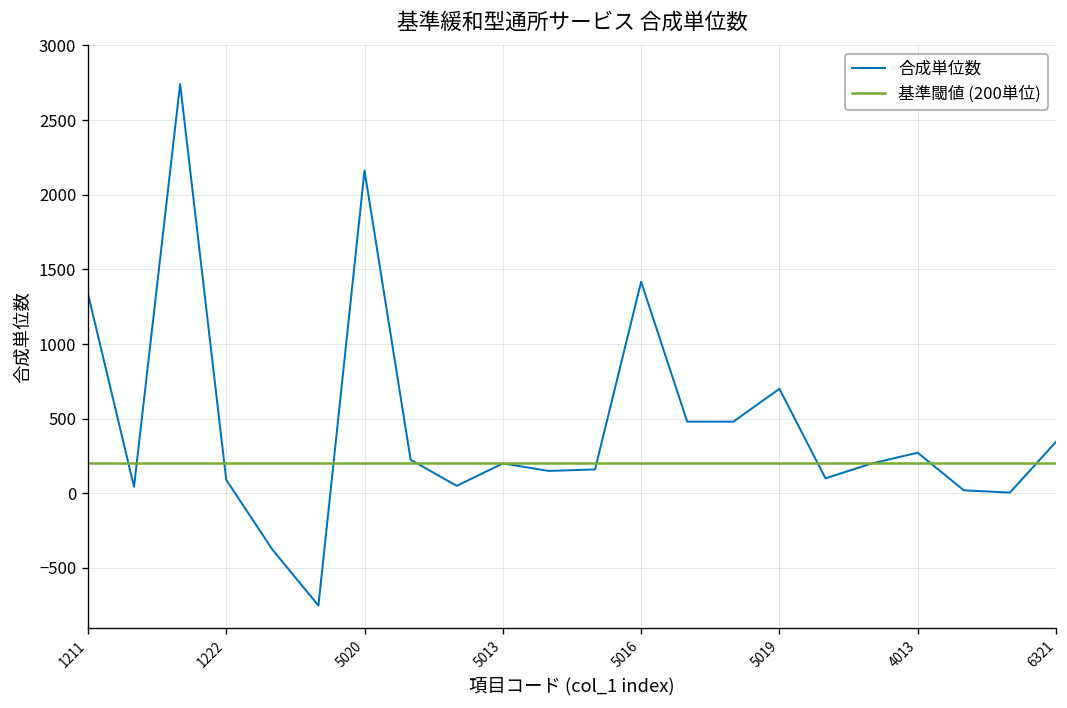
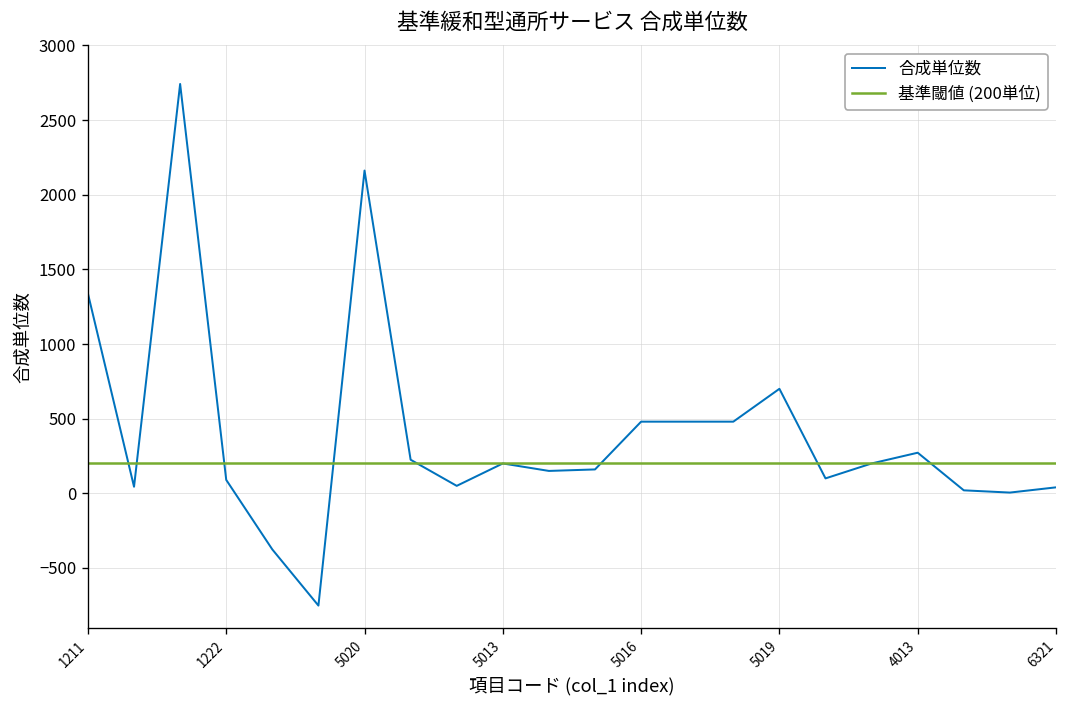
合成単位数, 5016: 1420 -> 480
合成単位数, 6321: 350 -> 40
